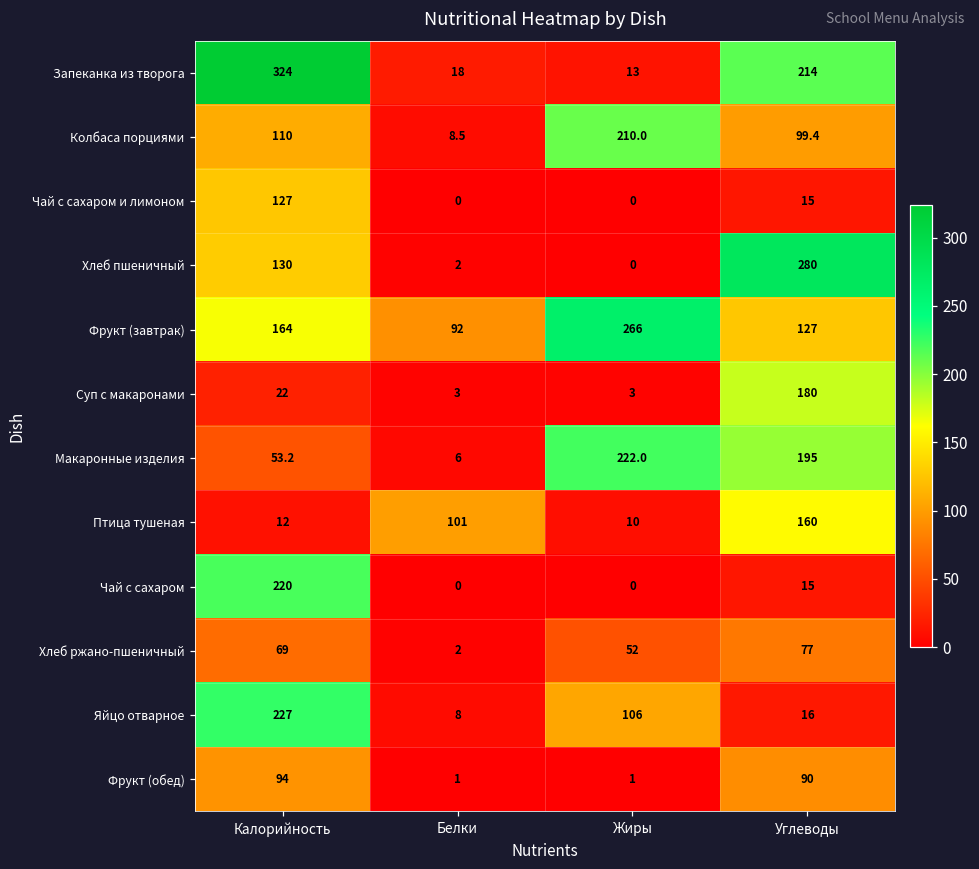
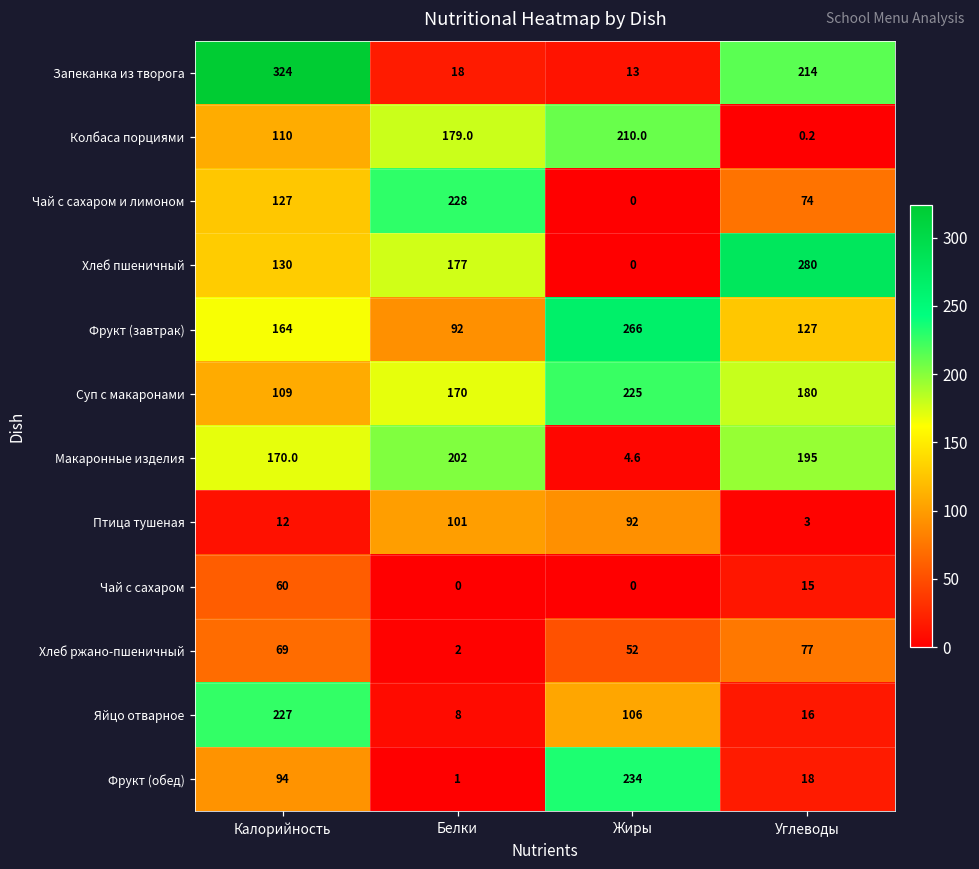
Колбаса порциями, Белки: 8.5 -> 179.0
Колбаса порциями, Углеводы: 99.4 -> 0.2
Чай с сахаром и лимоном, Белки: 0 -> 228
Чай с сахаром и лимоном, Углеводы: 15 -> 74
Хлеб пшеничный, Белки: 2 -> 177
Суп с макаронами, Калорийность: 22 -> 109
Суп с макаронами, Белки: 3 -> 170
Суп с макаронами, Жиры: 3 -> 225
Макаронные изделия, Калорийность: 53.2 -> 170.0
Макаронные изделия, Белки: 6 -> 202
Макаронные изделия, Жиры: 222.0 -> 4.6
Птица тушеная, Жиры: 10 -> 92
Птица тушеная, Углеводы: 160 -> 3
Чай с сахаром, Калорийность: 220 -> 60
Фрукт (обед), Жиры: 1 -> 234
Фрукт (обед), Углеводы: 90 -> 18
